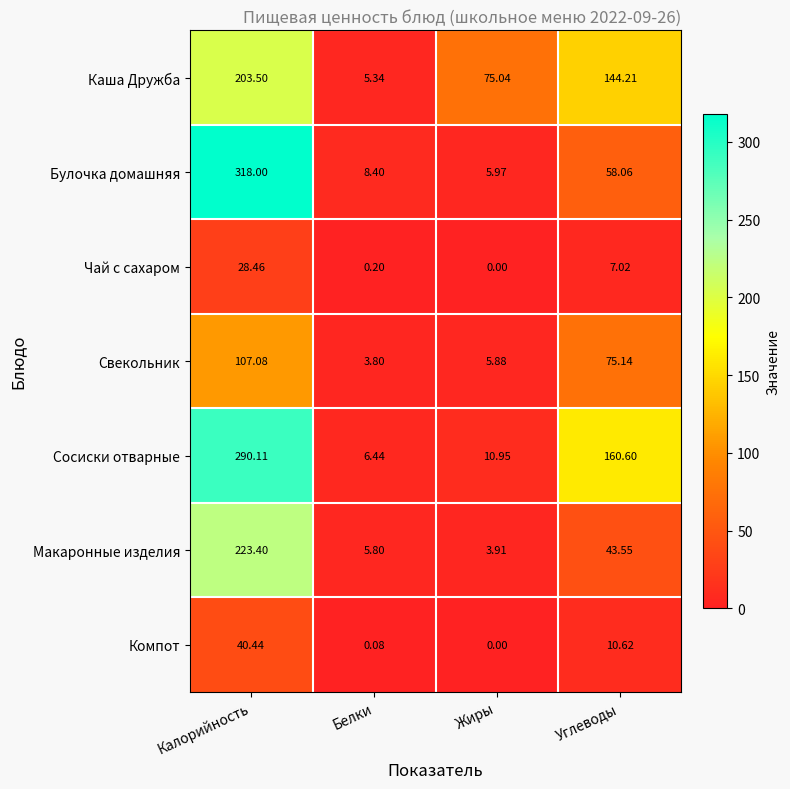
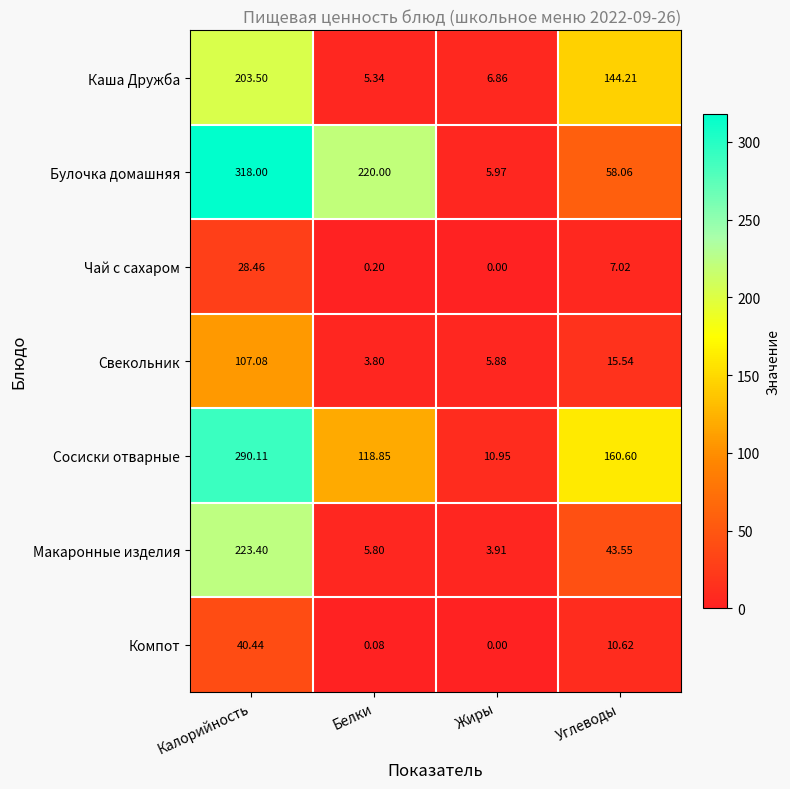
Каша Дружба, Жиры: 75.04 -> 6.86
Булочка домашняя, Белки: 8.40 -> 220.00
Свекольник, Углеводы: 75.14 -> 15.54
Сосиски отварные, Белки: 6.44 -> 118.85
